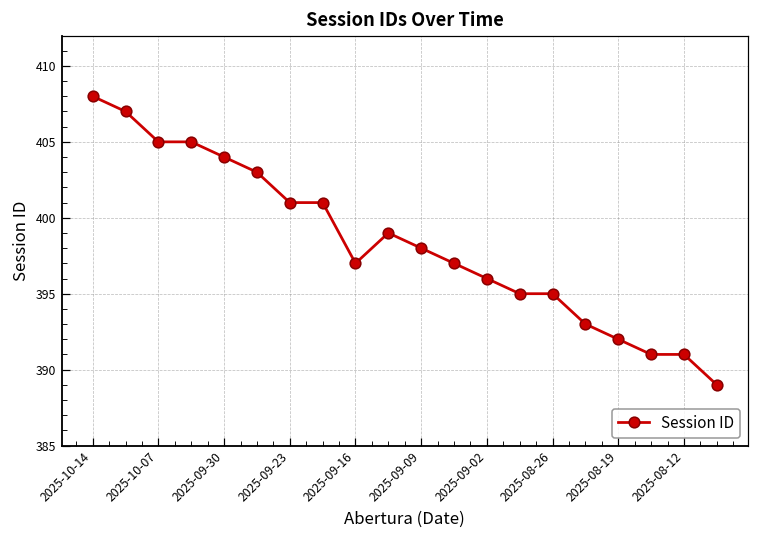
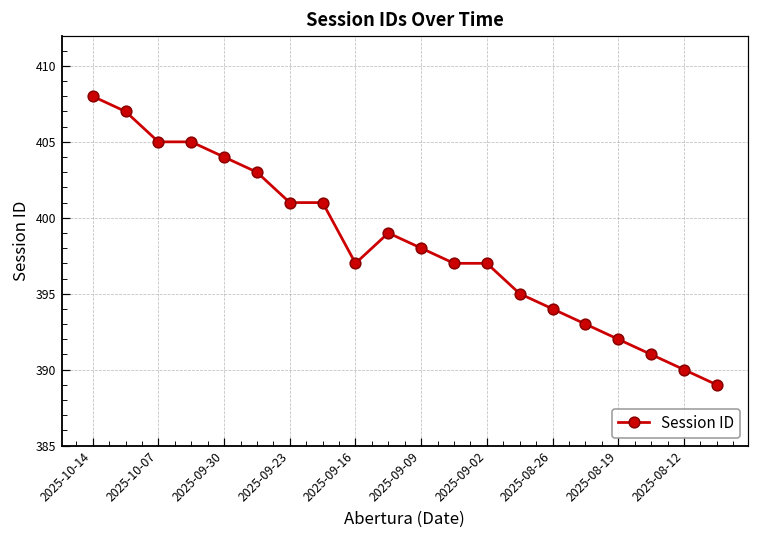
2025-09-02: 396 -> 397
2025-08-26: 395 -> 394
2025-08-12: 391 -> 390
